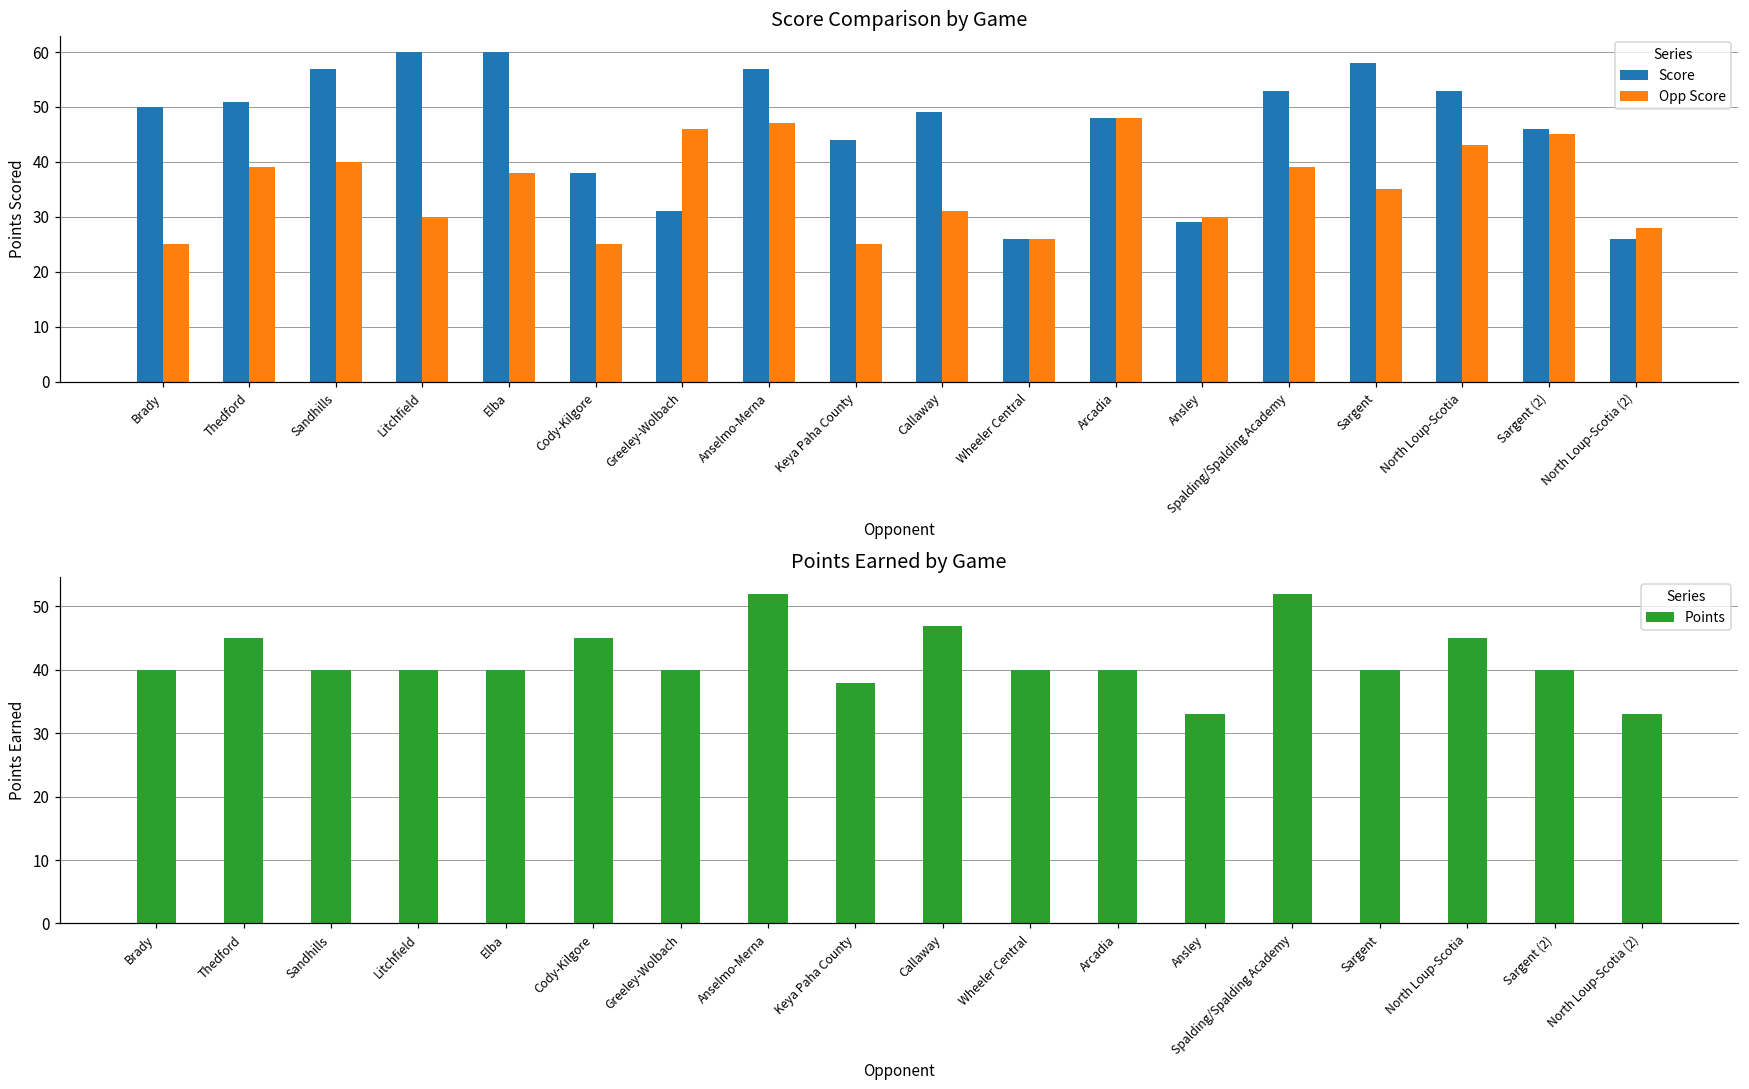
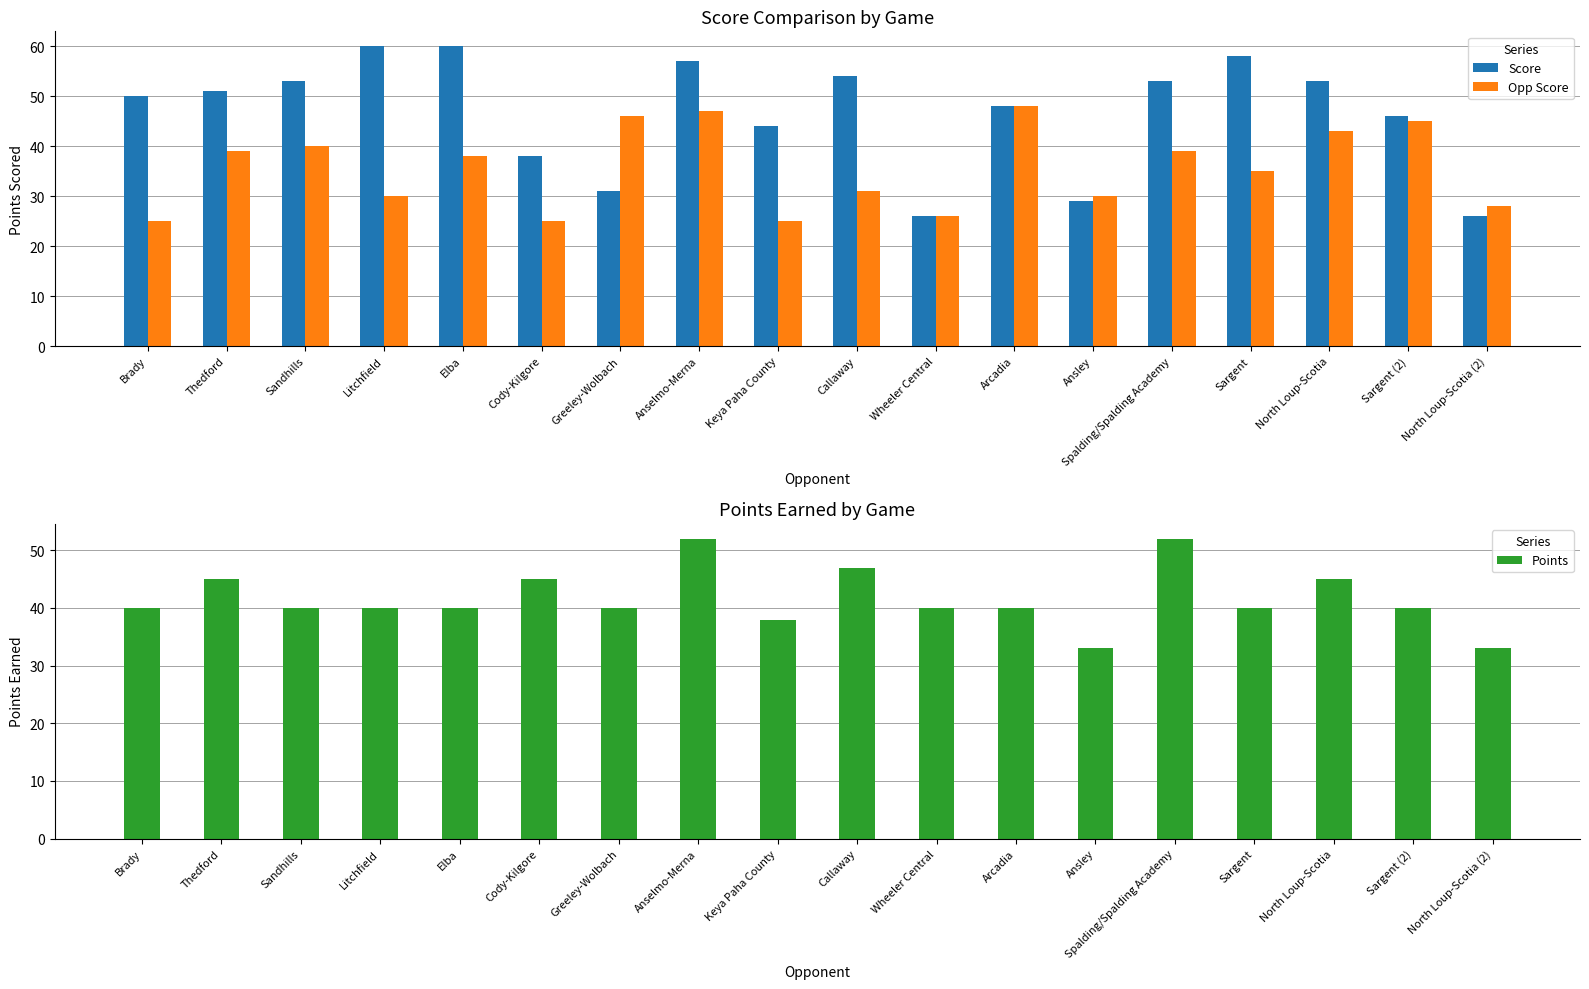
Score Comparison by Game, Score, Sandhills: 57 -> 53
Score Comparison by Game, Score, Callaway: 49 -> 54
